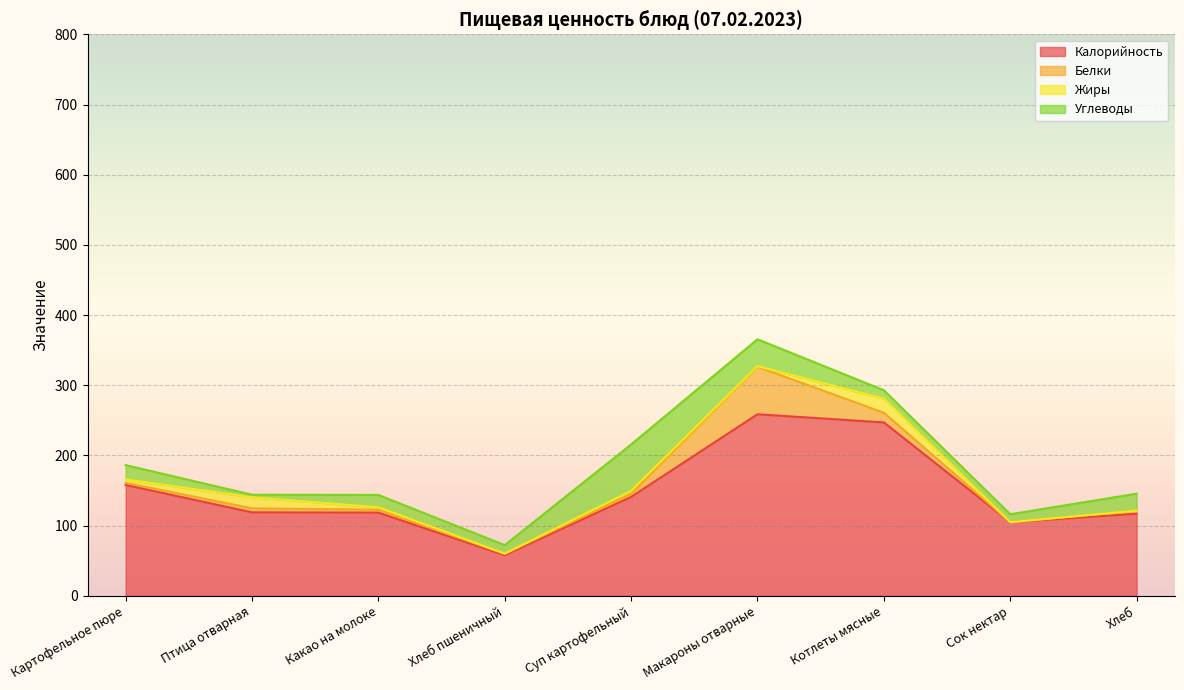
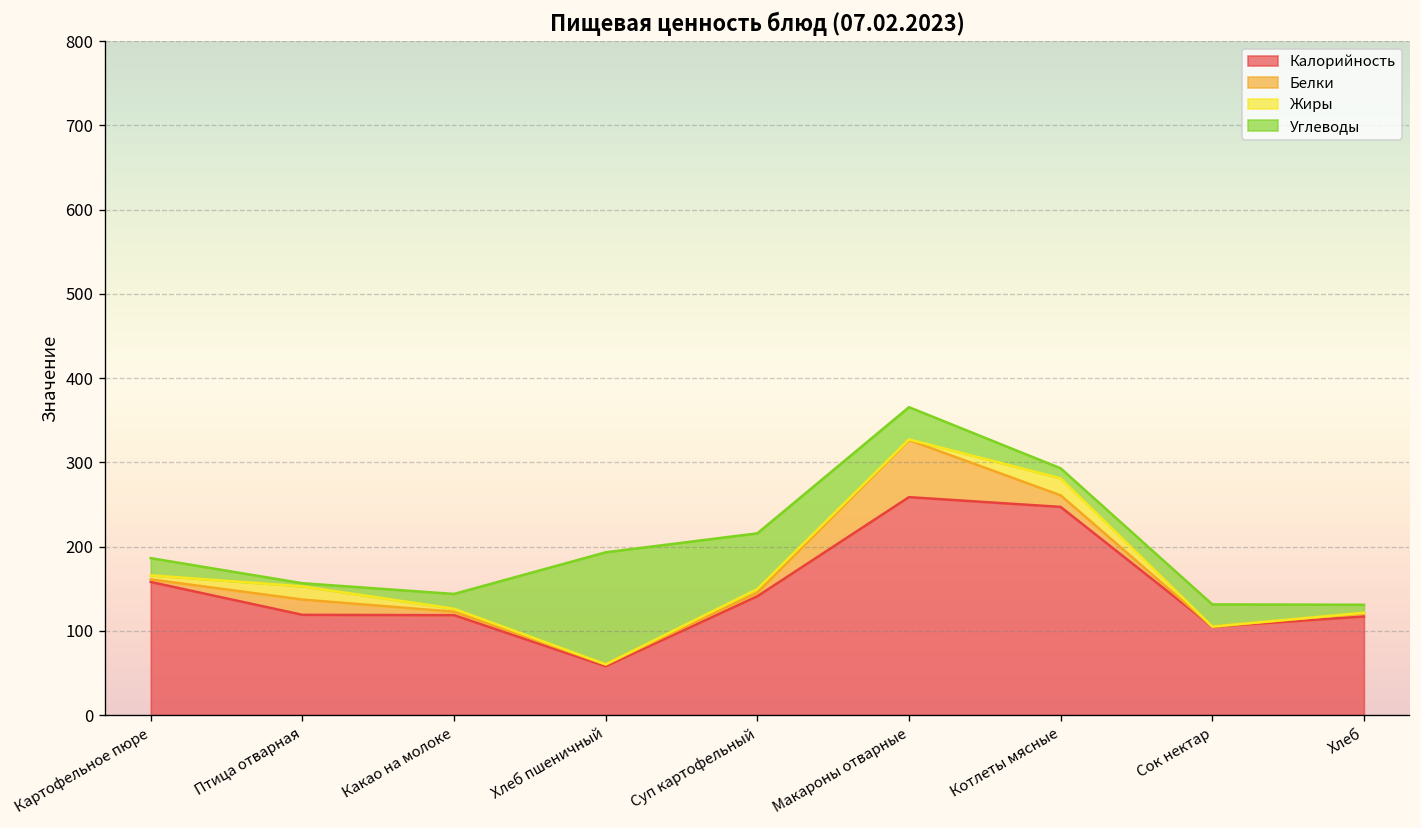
Белки, Птица отварная: 10 -> 20
Углеводы, Хлеб пшеничный: 10 -> 130
Углеводы, Сок нектар: 10 -> 30
Углеводы, Хлеб: 20 -> 10
